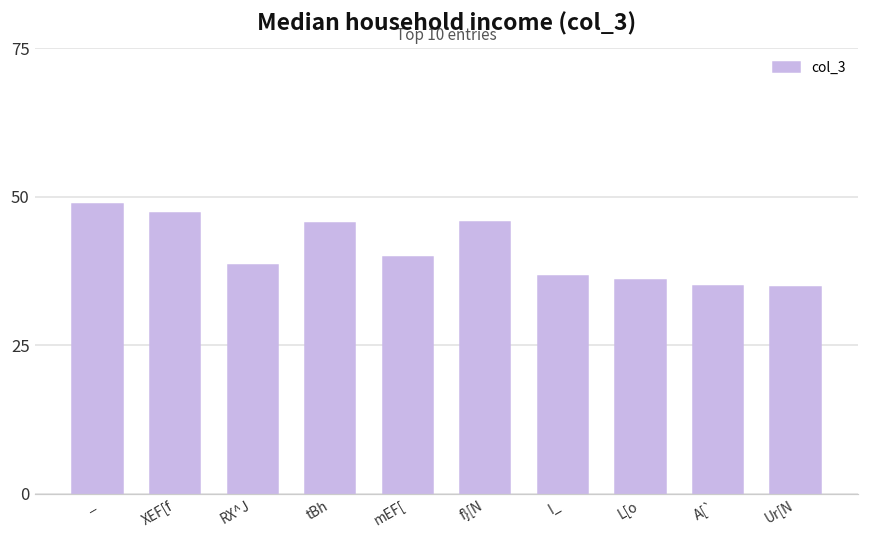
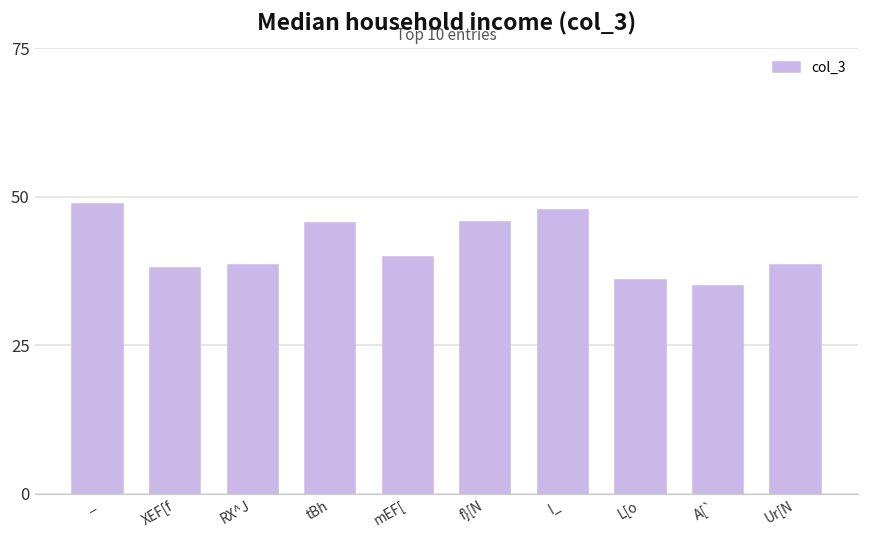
XEF[f: 47 -> 38
I_: 37 -> 48
Ur[N: 35 -> 39
